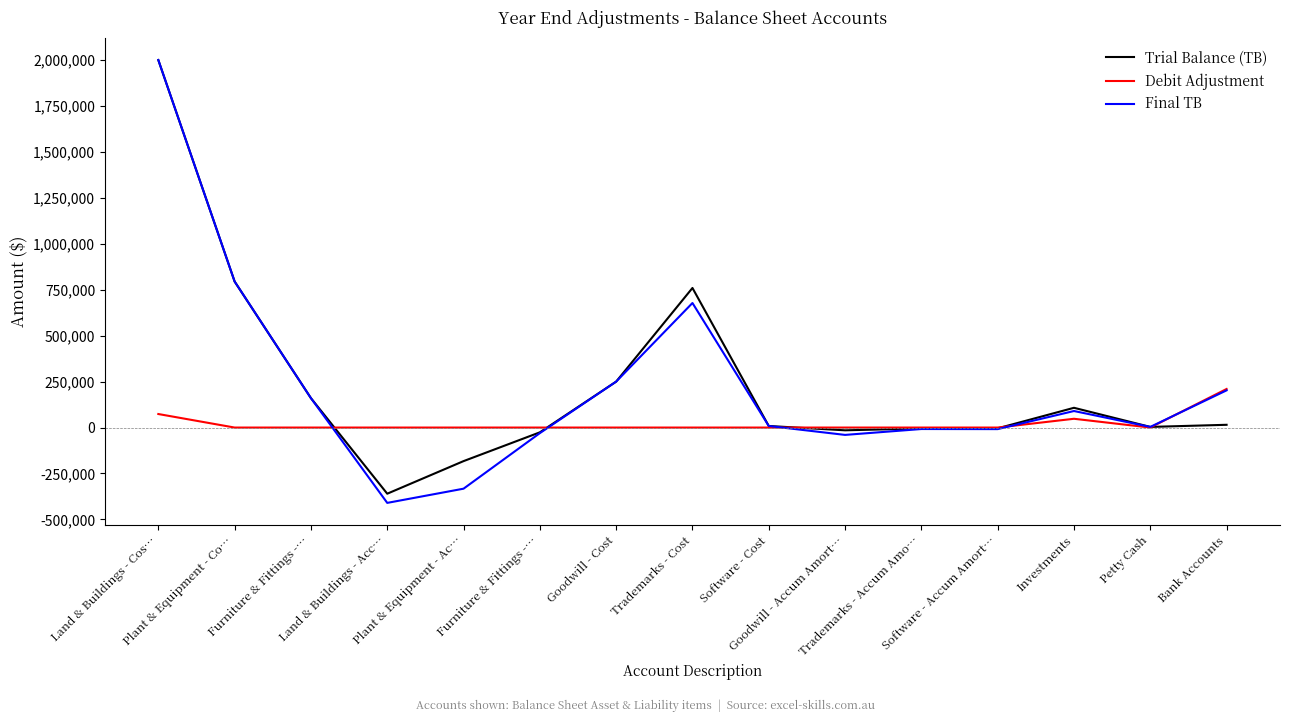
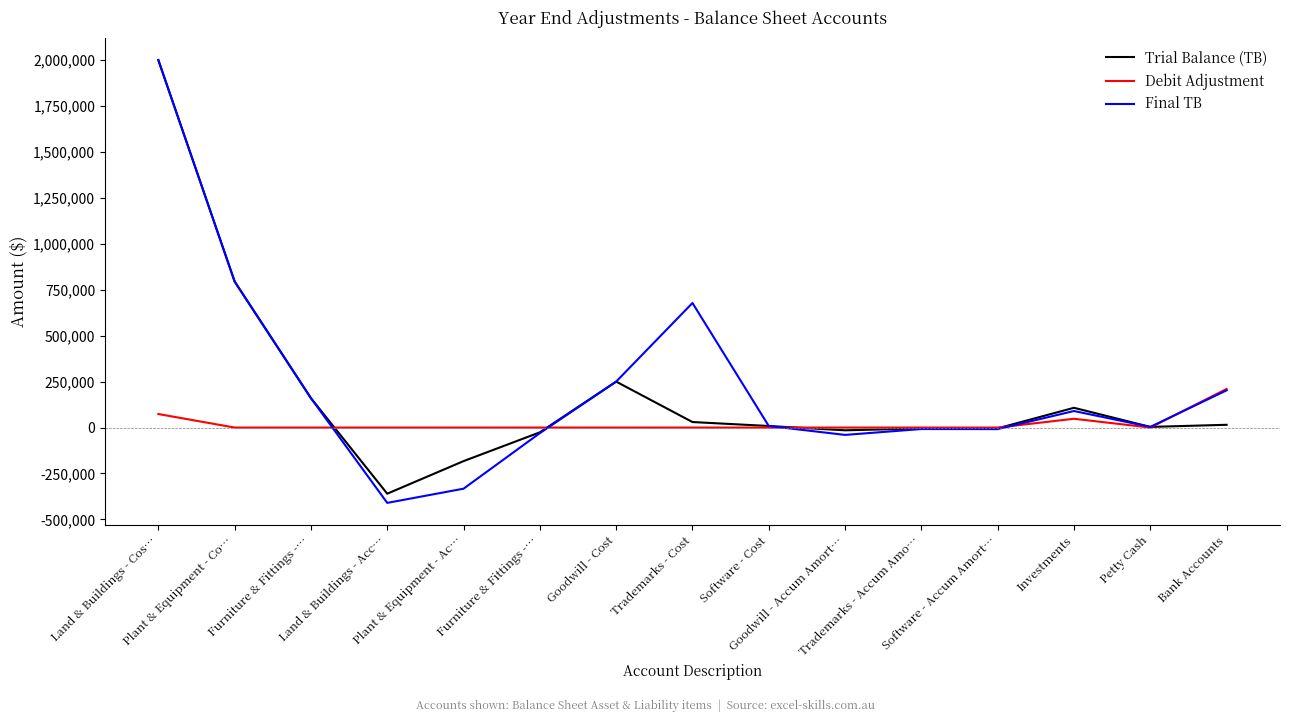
Trial Balance (TB), Trademarks - Cost: 760,000 -> 30,000
